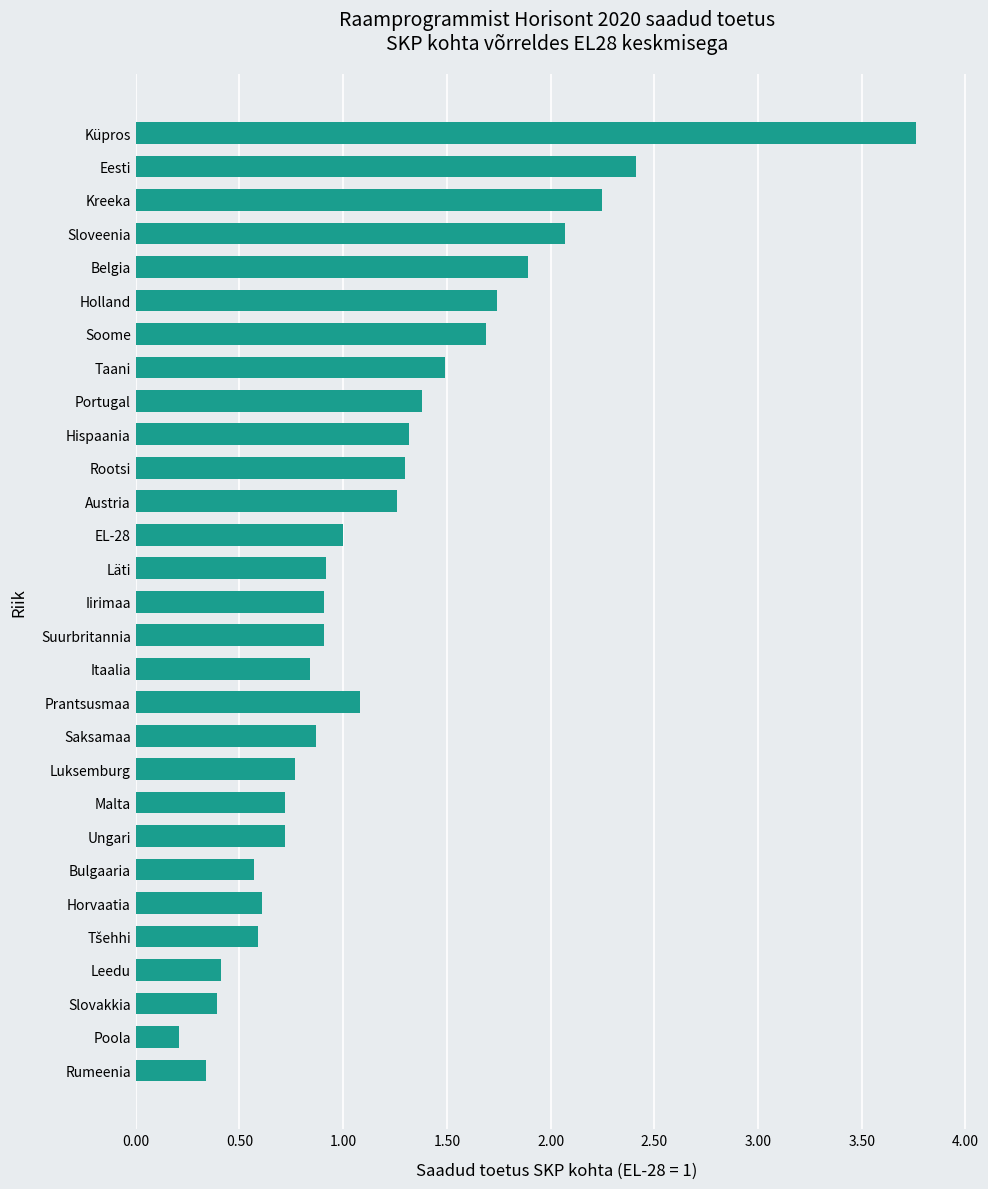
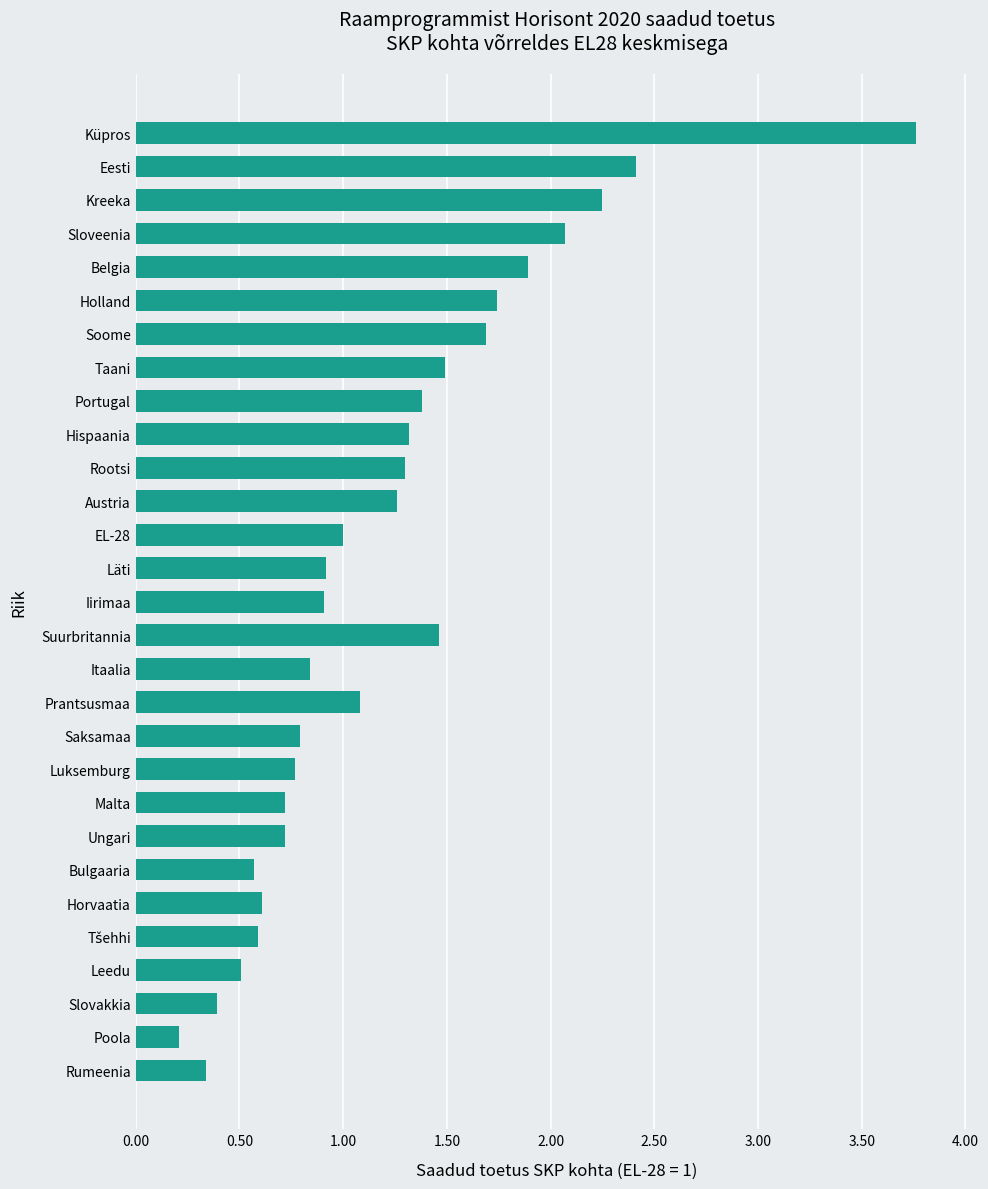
Suurbritannia: 0.91 -> 1.46
Saksamaa: 0.87 -> 0.79
Leedu: 0.41 -> 0.51
